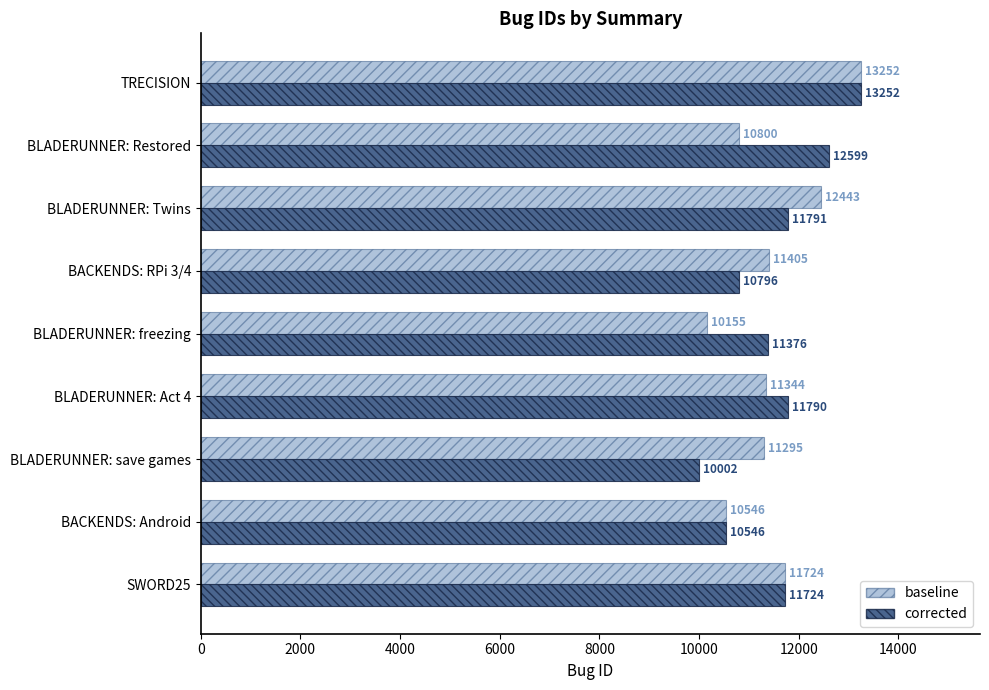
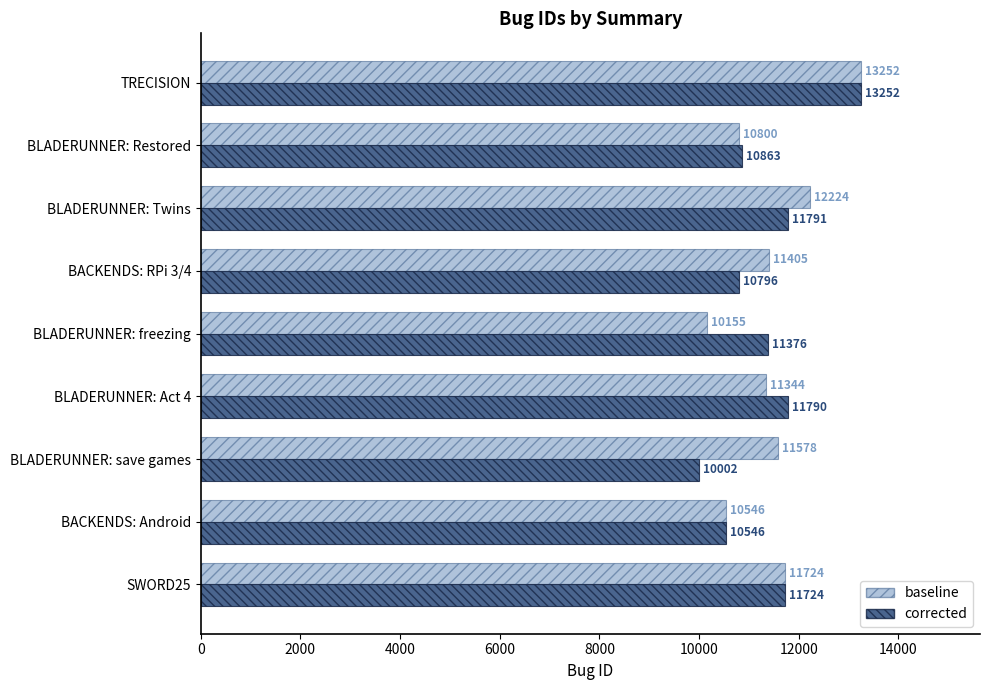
corrected, BLADERUNNER: Restored: 12599 -> 10863
baseline, BLADERUNNER: Twins: 12443 -> 12224
baseline, BLADERUNNER: save games: 11295 -> 11578
